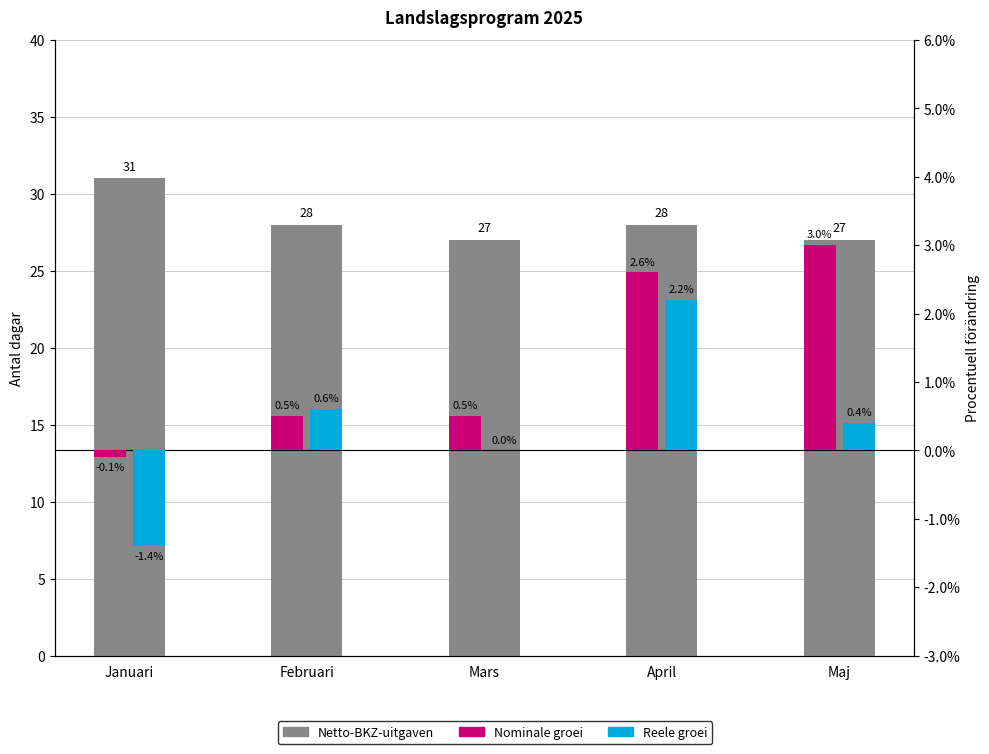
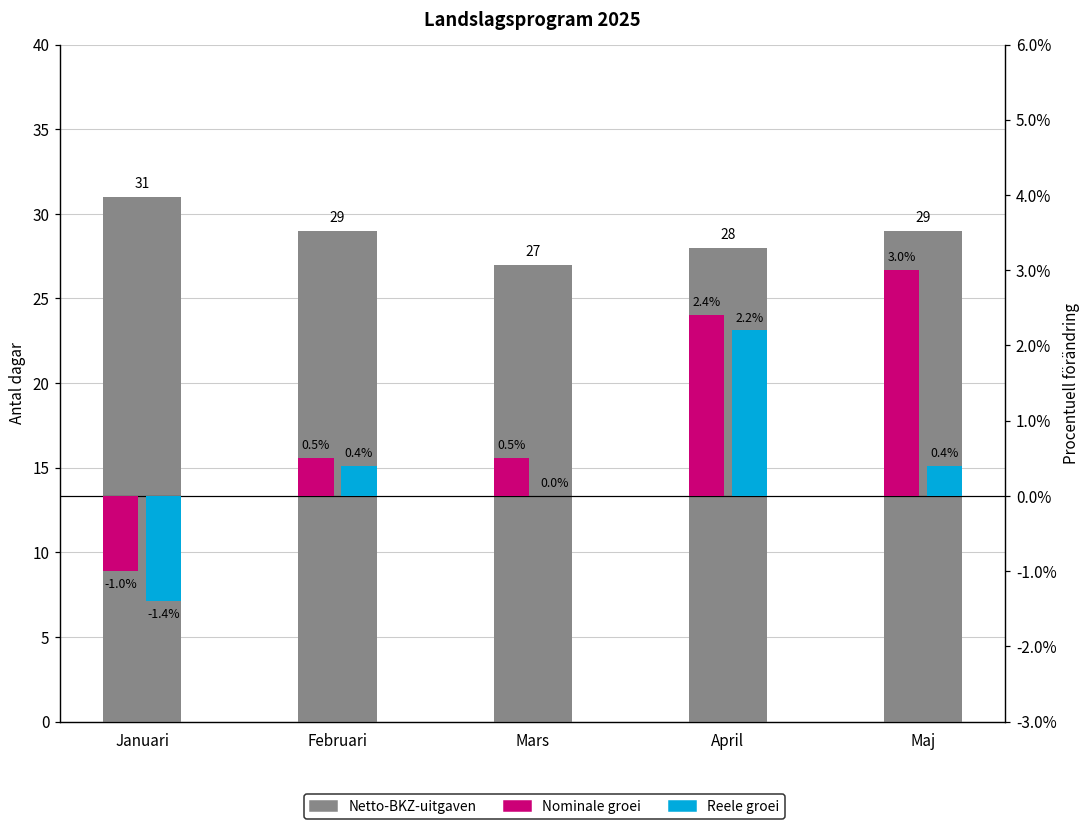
Netto-BKZ-uitgaven, Februari: 28 -> 29
Netto-BKZ-uitgaven, Maj: 27 -> 29
Nominale groei, Januari: -0.1% -> -1.0%
Reele groei, Februari: 0.6% -> 0.4%
Nominale groei, April: 2.6% -> 2.4%
